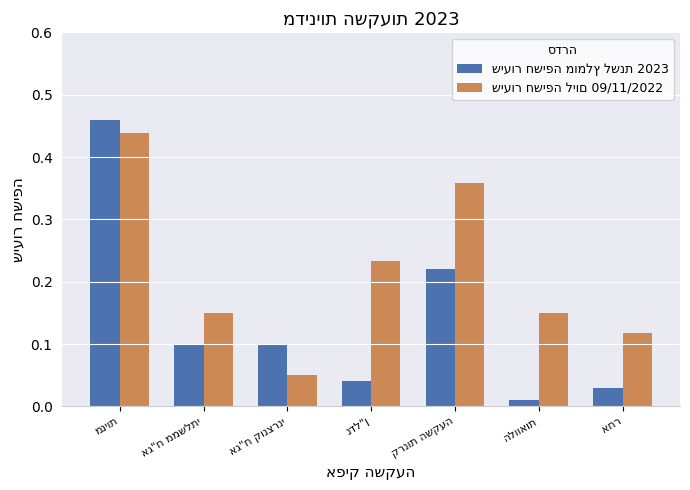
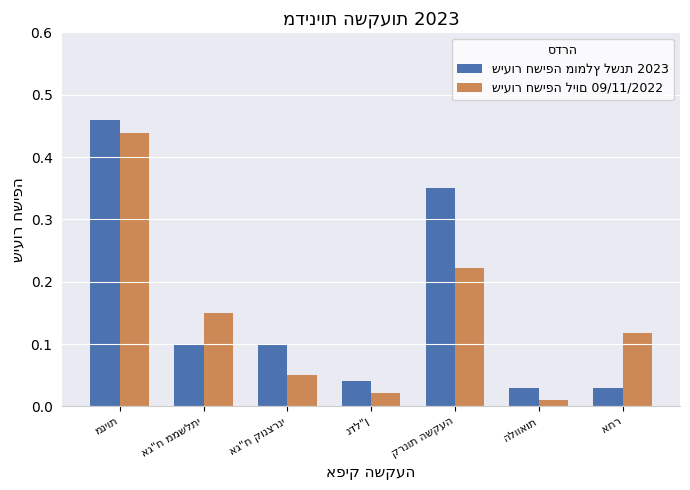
שיעור חשיפה ליום 09/11/2022, נדל"ן: 0.23 -> 0.02
שיעור חשיפה מומלץ לשנת 2023, קרנות השקעה: 0.22 -> 0.35
שיעור חשיפה ליום 09/11/2022, קרנות השקעה: 0.36 -> 0.22
שיעור חשיפה מומלץ לשנת 2023, הלוואות: 0.01 -> 0.03
שיעור חשיפה ליום 09/11/2022, הלוואות: 0.15 -> 0.01
